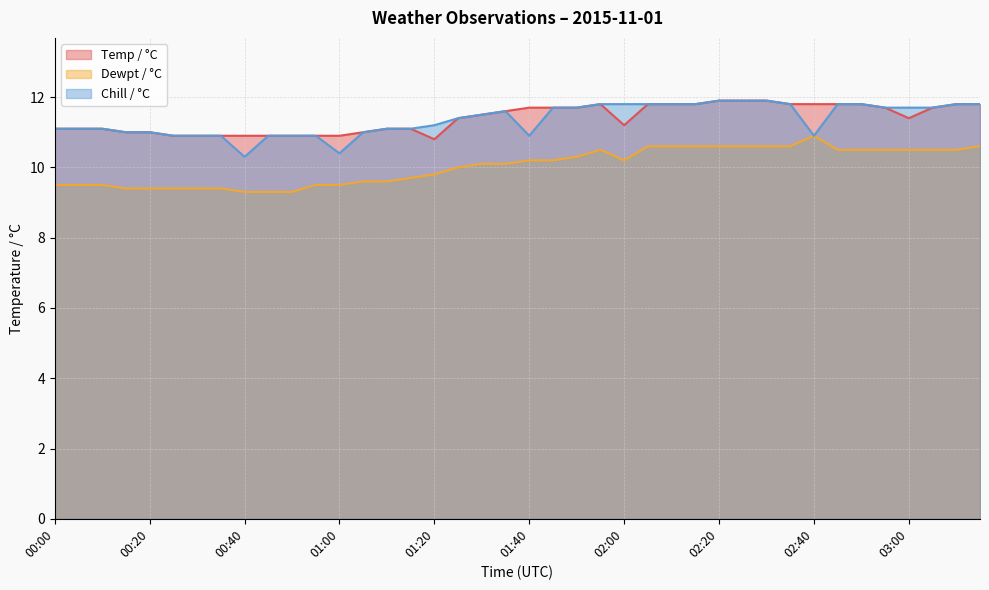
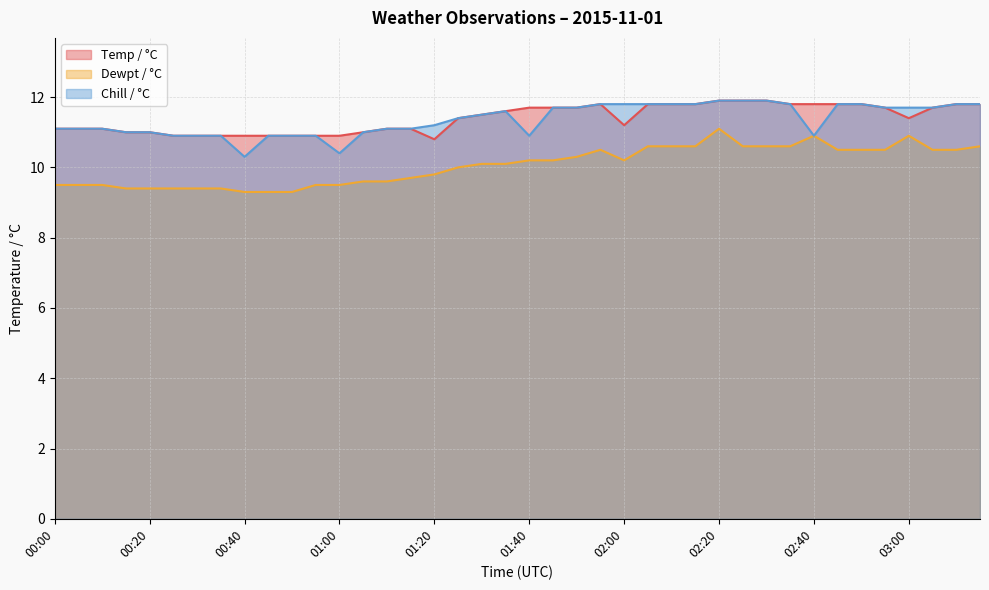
Dewpt / °C, 02:20: 10.6 -> 11.1
Dewpt / °C, 03:00: 10.5 -> 10.9
